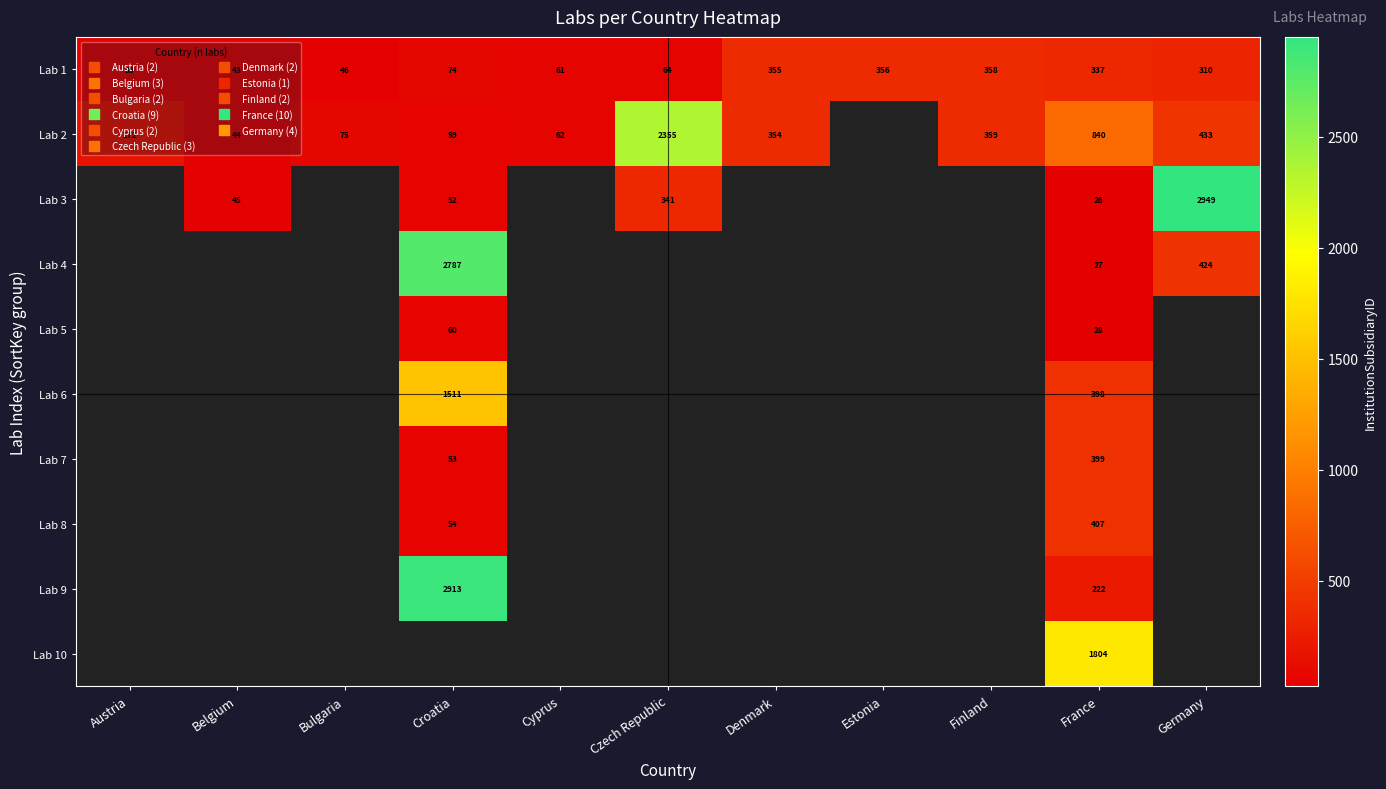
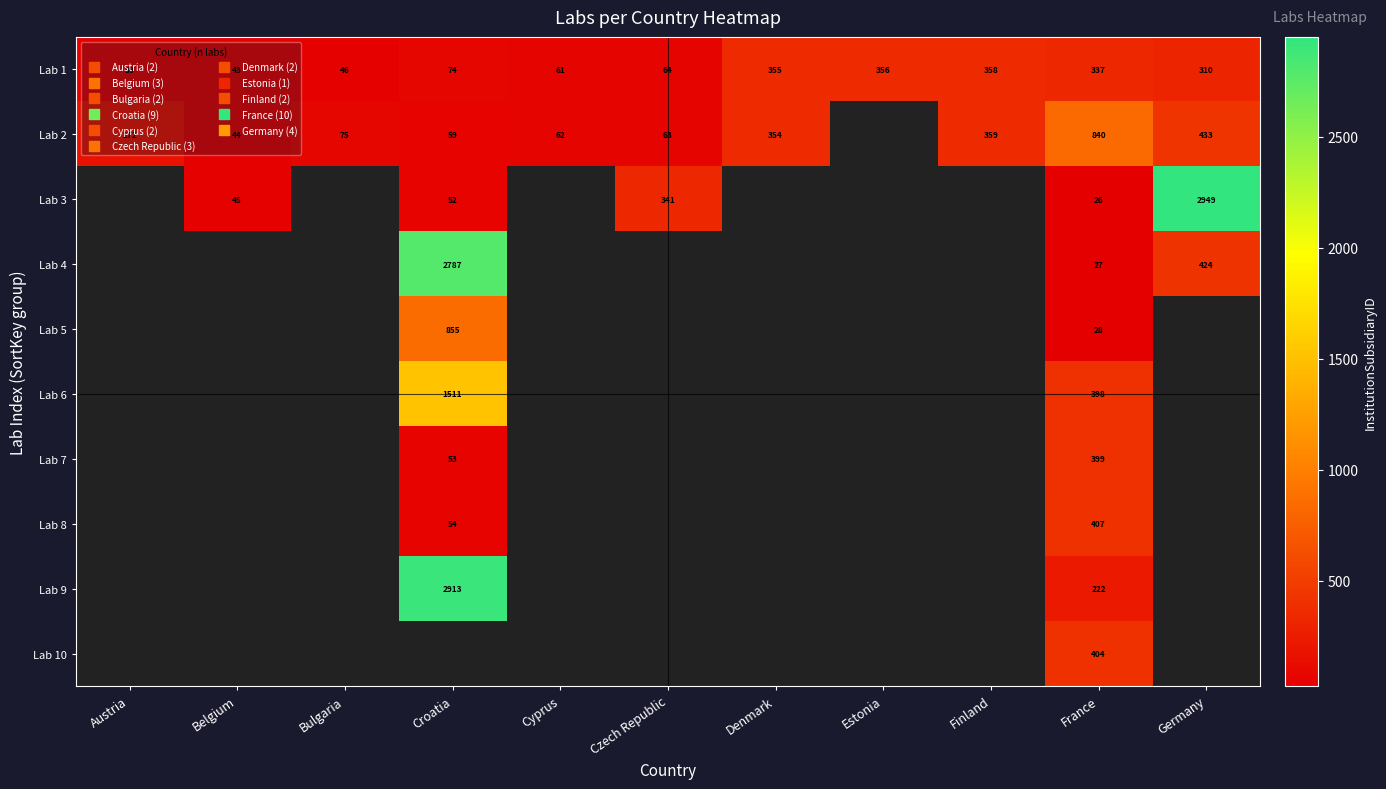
Lab 2, Czech Republic: 2355 -> 63
Lab 5, Croatia: 60 -> 855
Lab 10, France: 1804 -> 404
